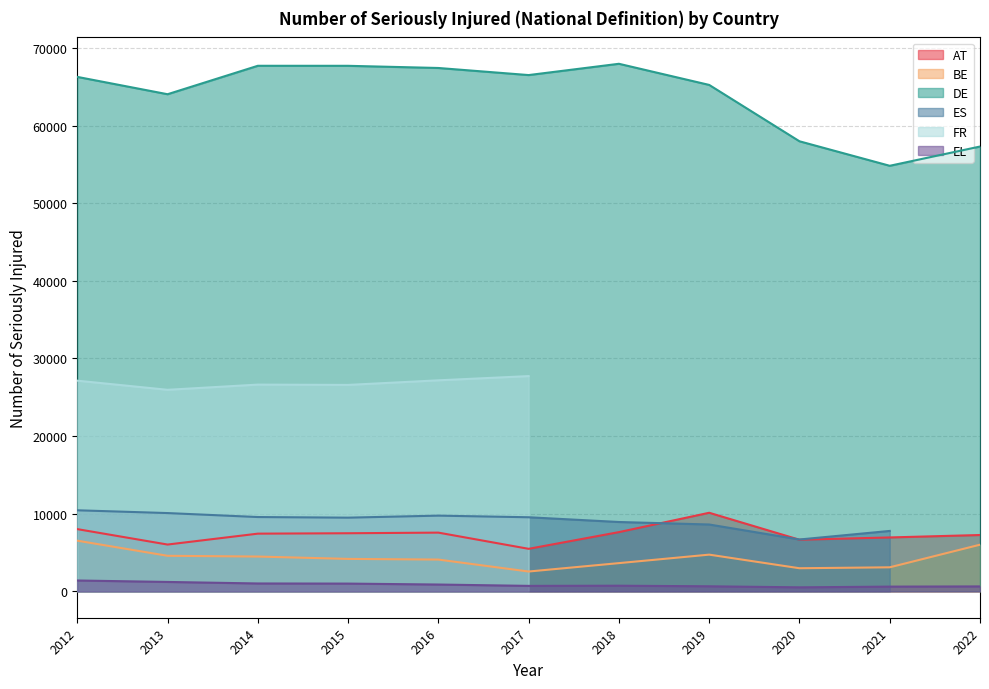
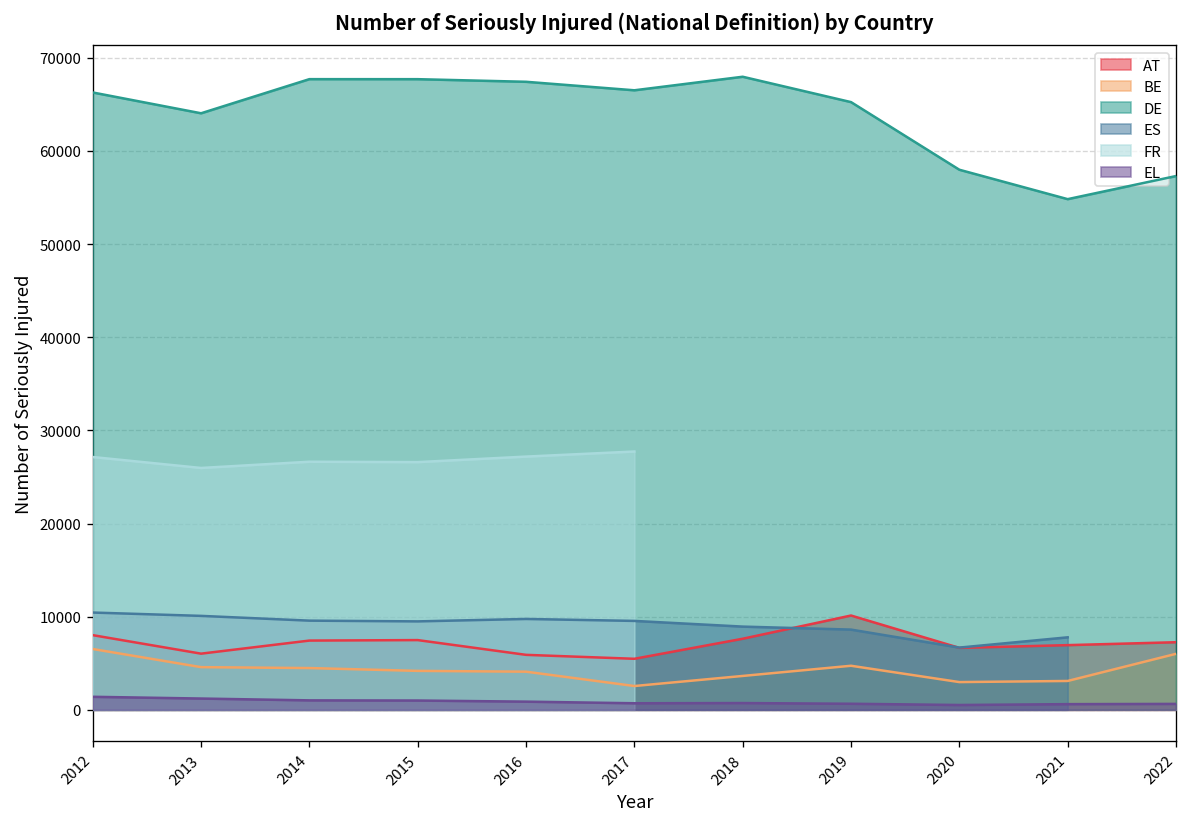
AT, 2016: 8000 -> 6000
